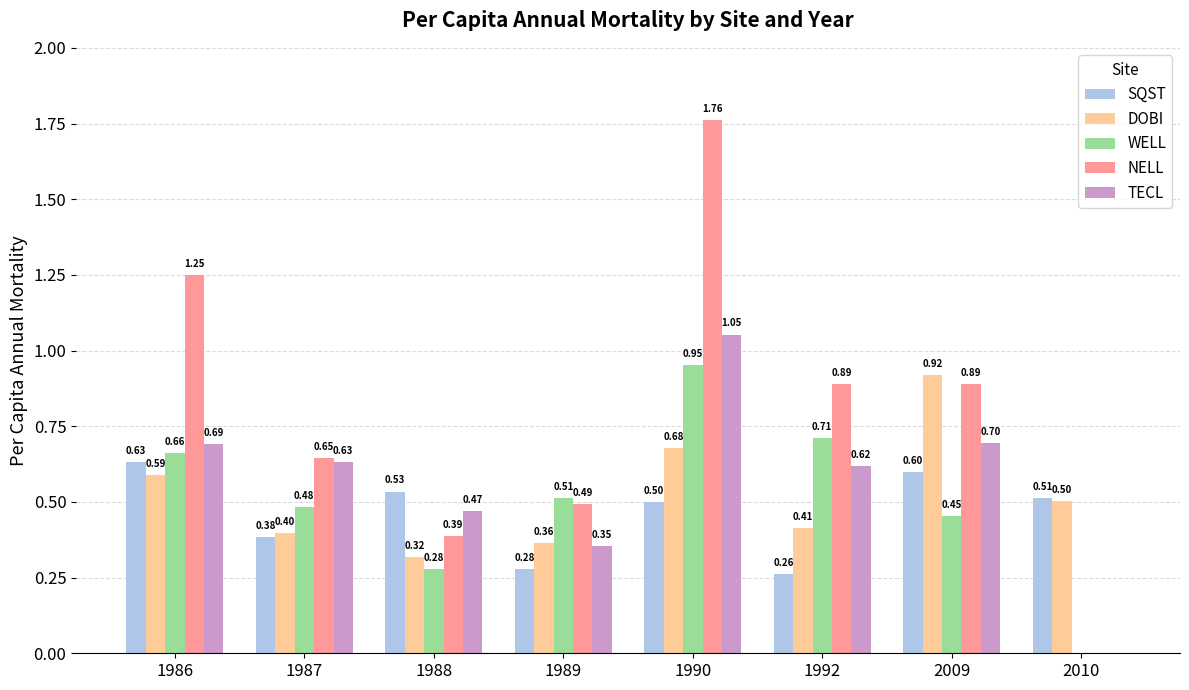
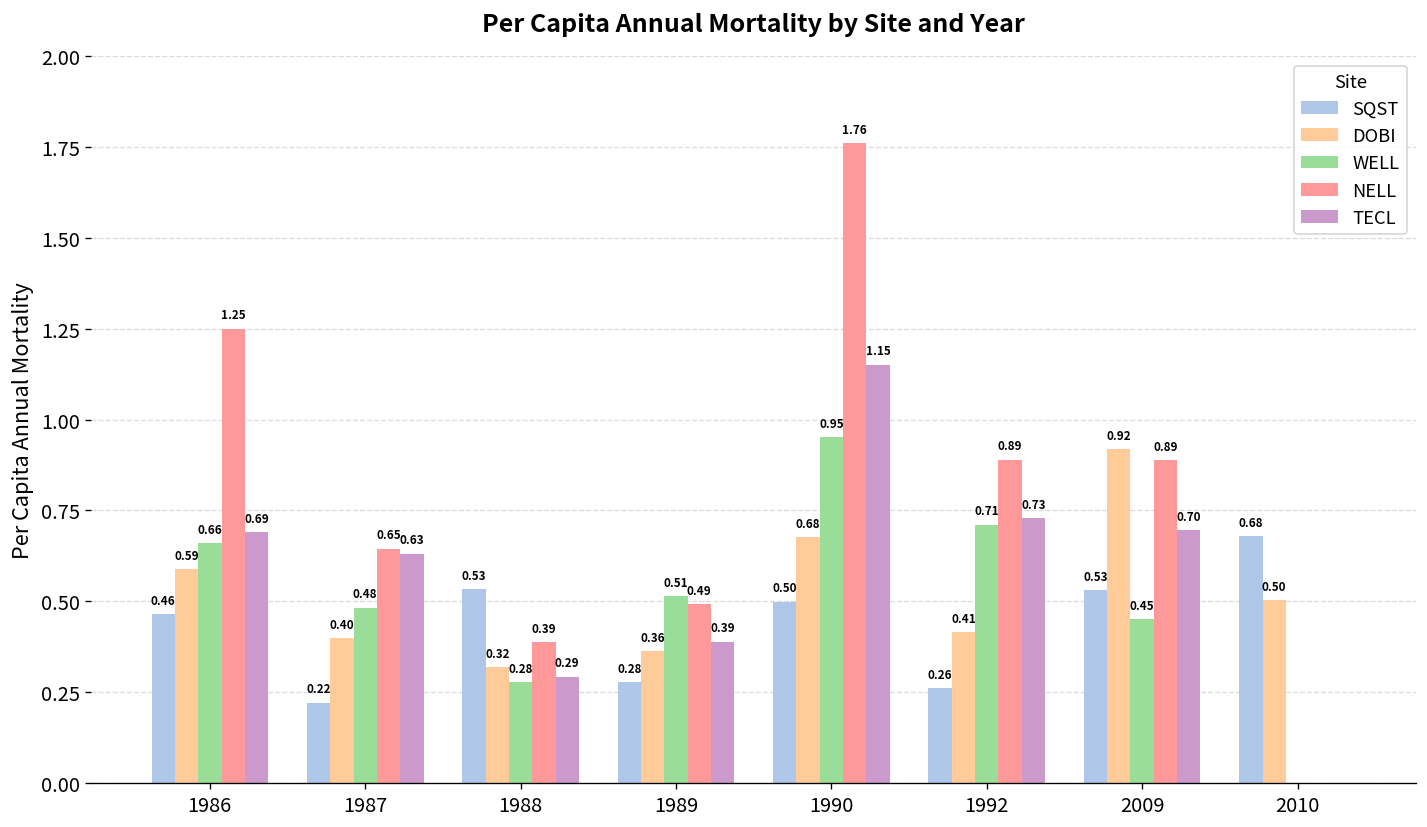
SQST, 1986: 0.63 -> 0.46
SQST, 1987: 0.38 -> 0.22
TECL, 1988: 0.47 -> 0.29
TECL, 1989: 0.35 -> 0.39
TECL, 1990: 1.05 -> 1.15
TECL, 1992: 0.62 -> 0.73
SQST, 2009: 0.60 -> 0.53
SQST, 2010: 0.51 -> 0.68
